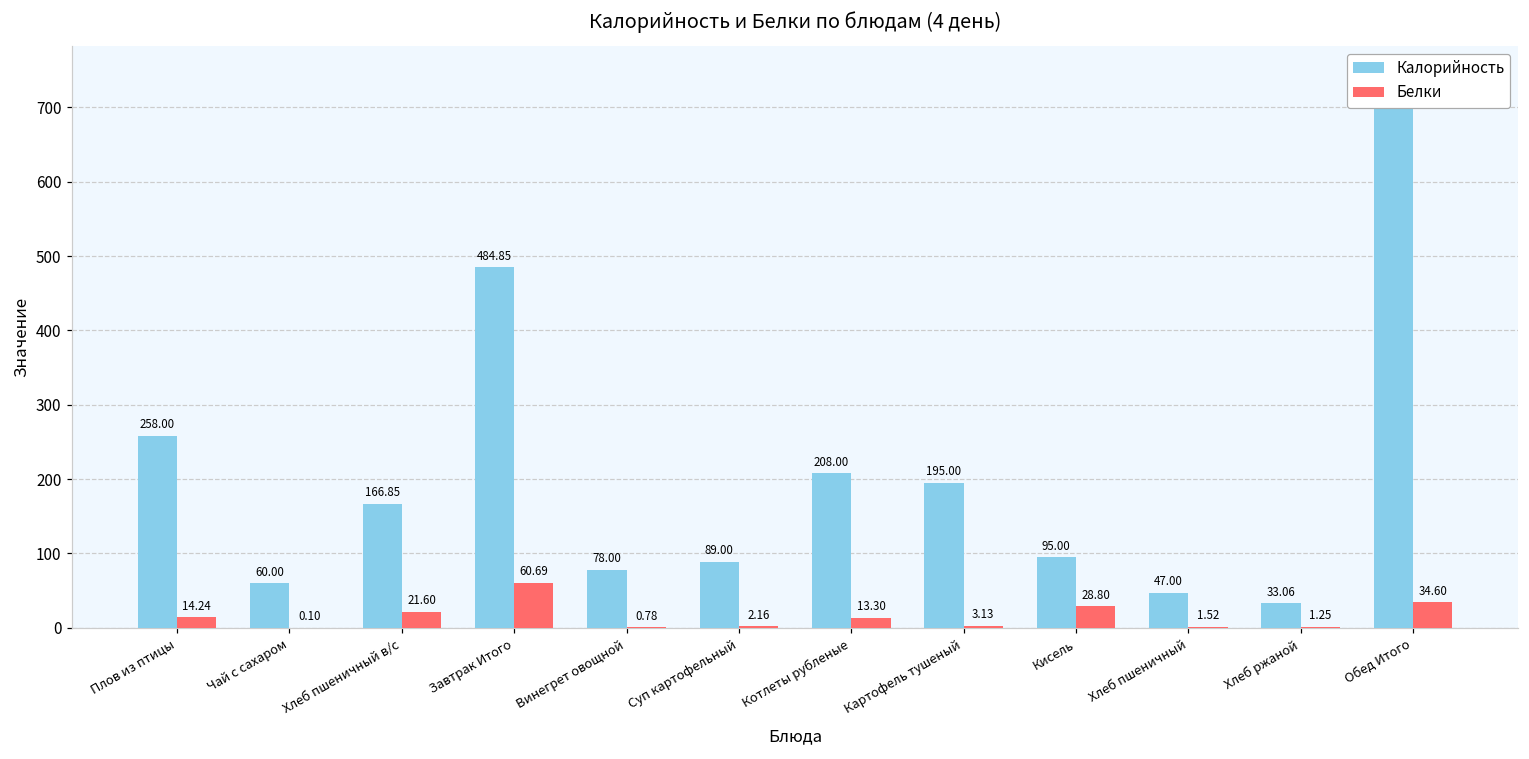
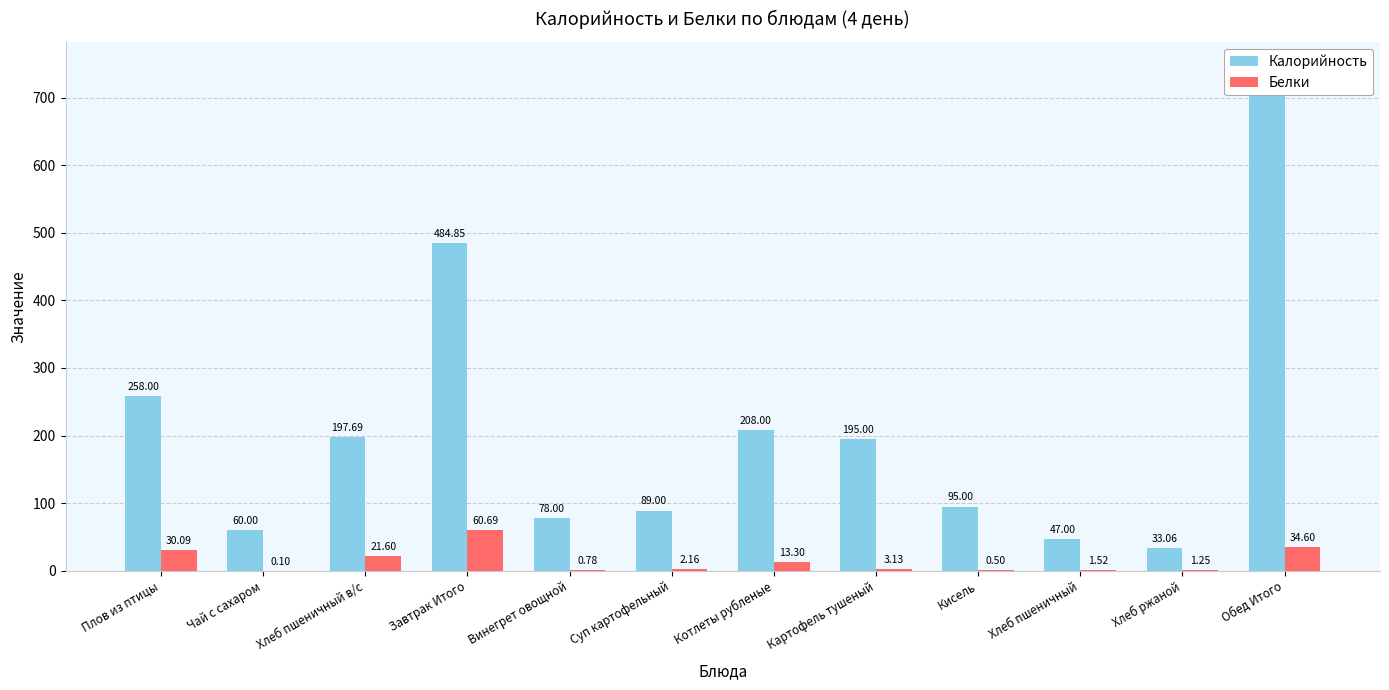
Белки, Плов из птицы: 14.24 -> 30.09
Калорийность, Хлеб пшеничный в/с: 166.85 -> 197.69
Белки, Кисель: 28.80 -> 0.50
